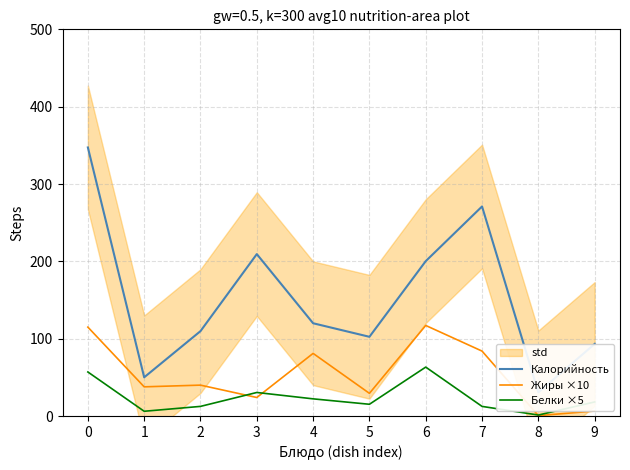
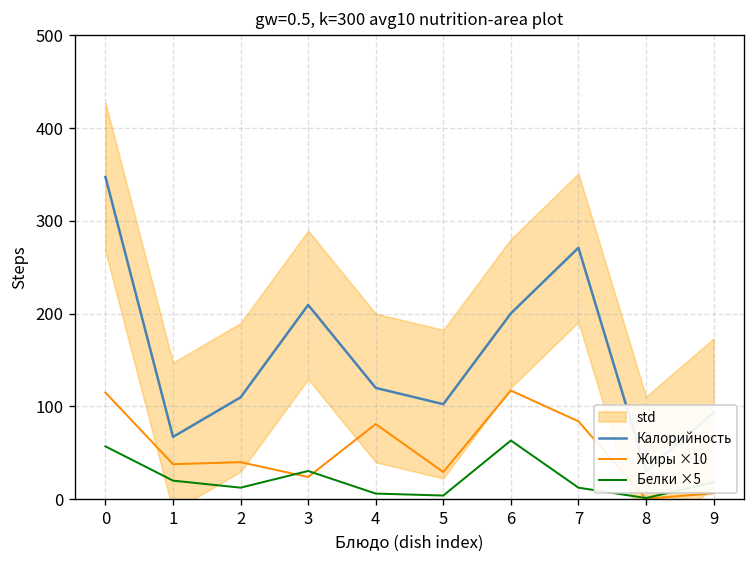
Калорийность, 1: 50 -> 70
Белки ×5, 1: 10 -> 20
Белки ×5, 4: 20 -> 10
Белки ×5, 5: 20 -> 0
